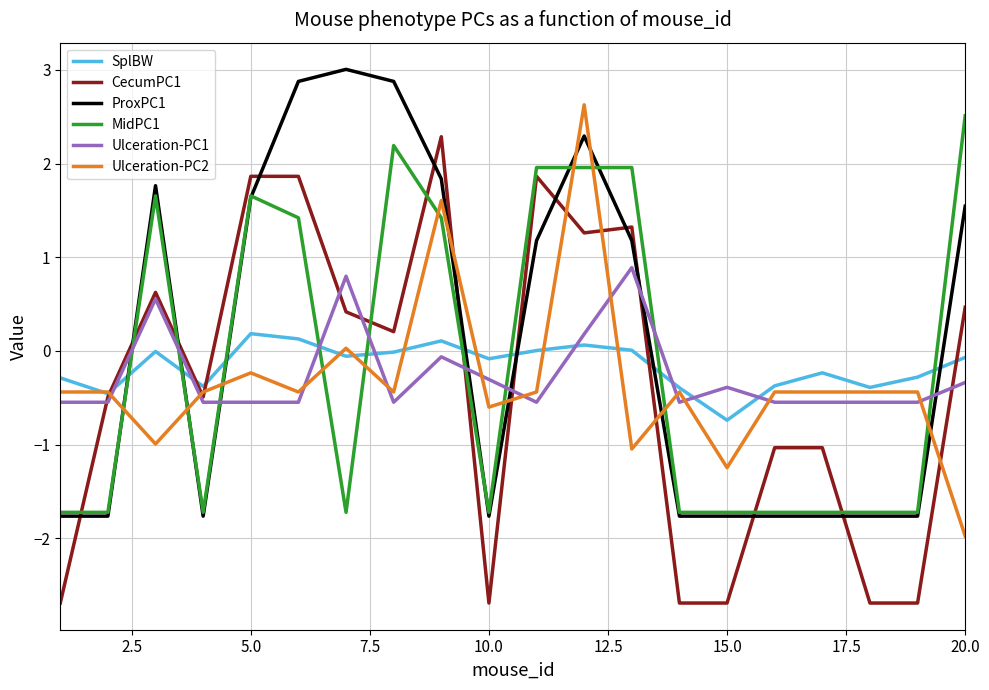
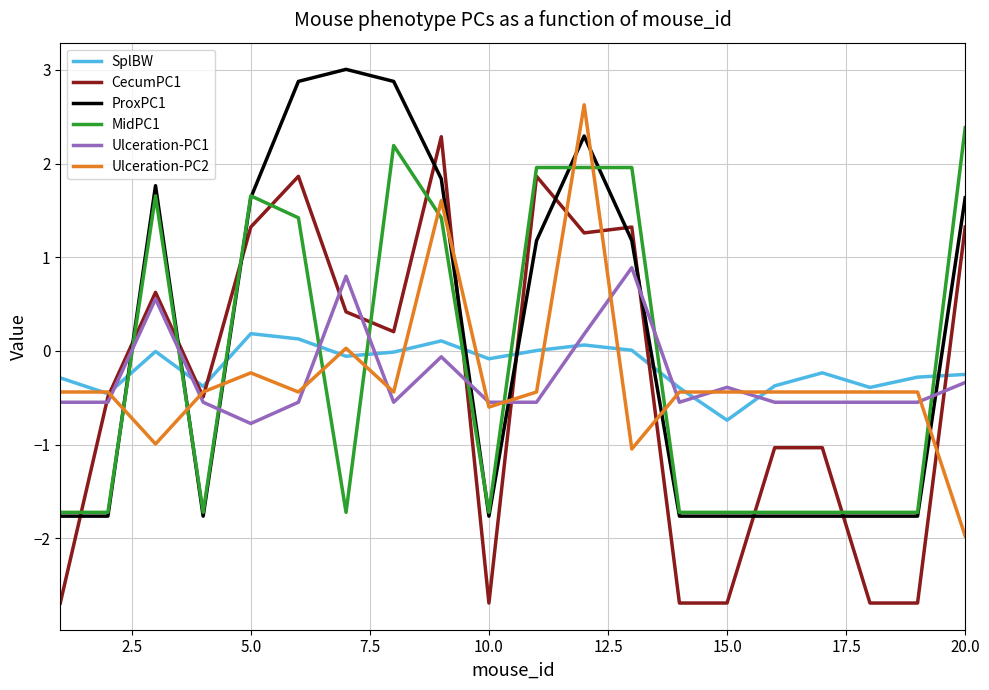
CecumPC1, 5.0: 1.9 -> 1.3
Ulceration-PC1, 5.0: -0.5 -> -0.8
Ulceration-PC1, 10.0: -0.3 -> -0.5
Ulceration-PC2, 15.0: -1.2 -> -0.4
SplBW, 20.0: -0.1 -> -0.3
CecumPC1, 20.0: 0.5 -> 1.3
ProxPC1, 20.0: 1.5 -> 1.6
MidPC1, 20.0: 2.5 -> 2.4
